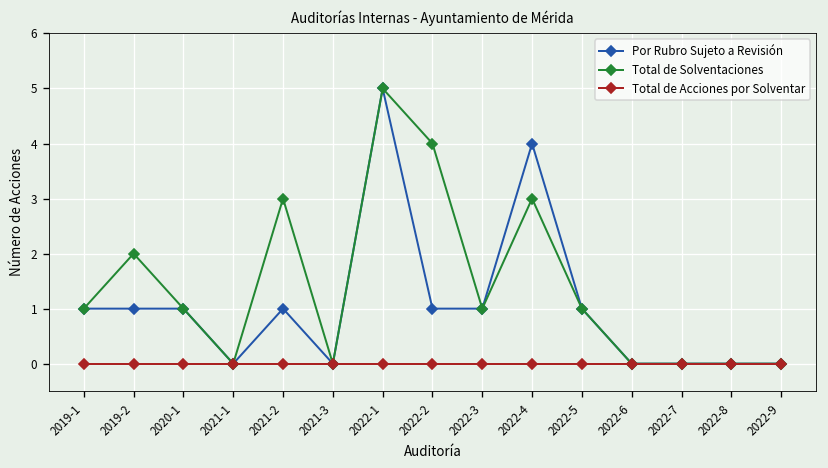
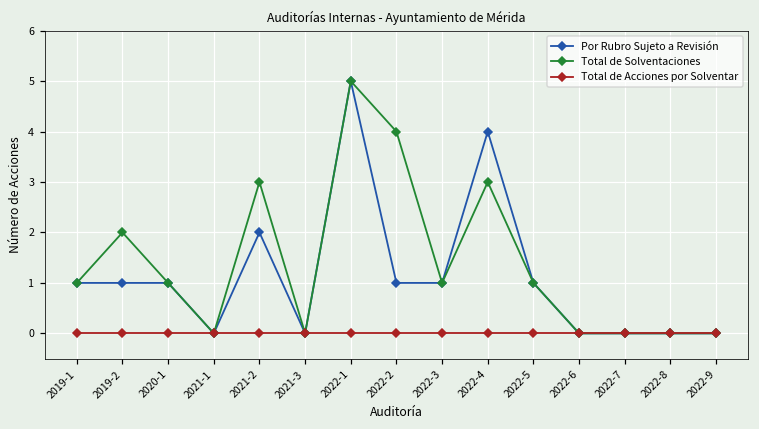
Por Rubro Sujeto a Revisión, 2021-2: 1 -> 2
